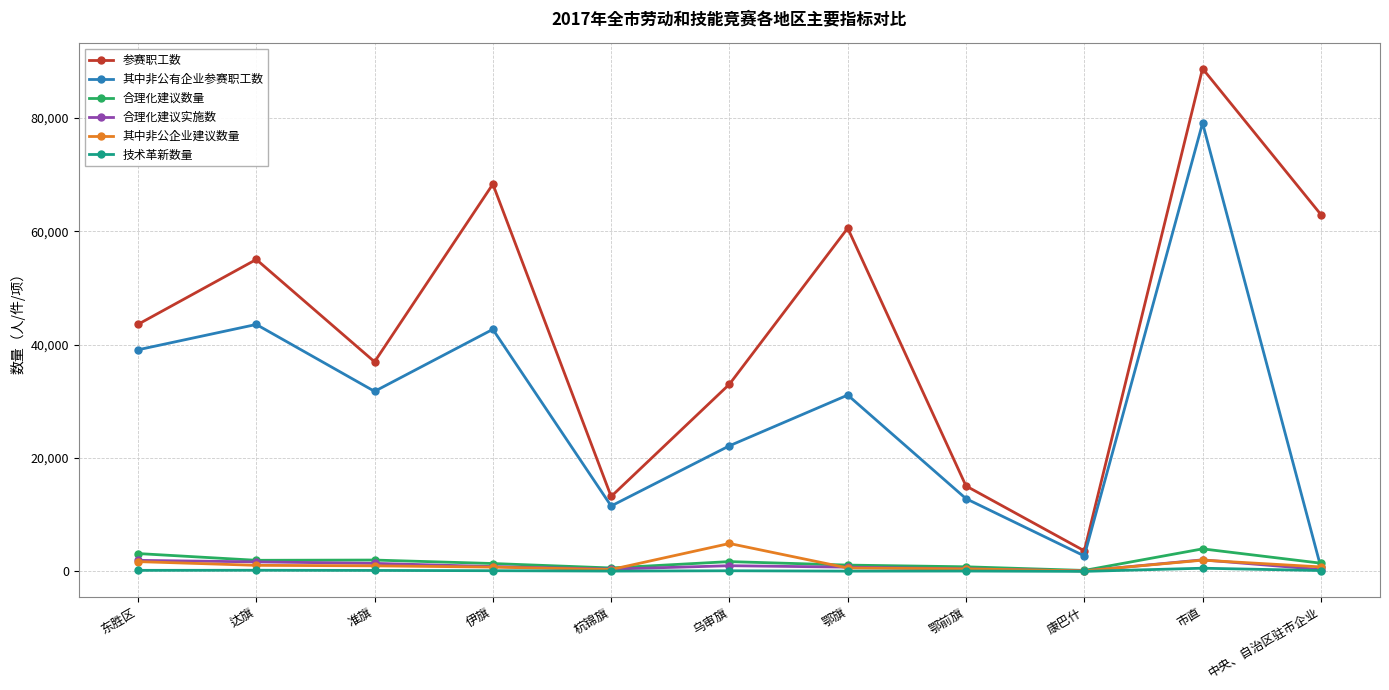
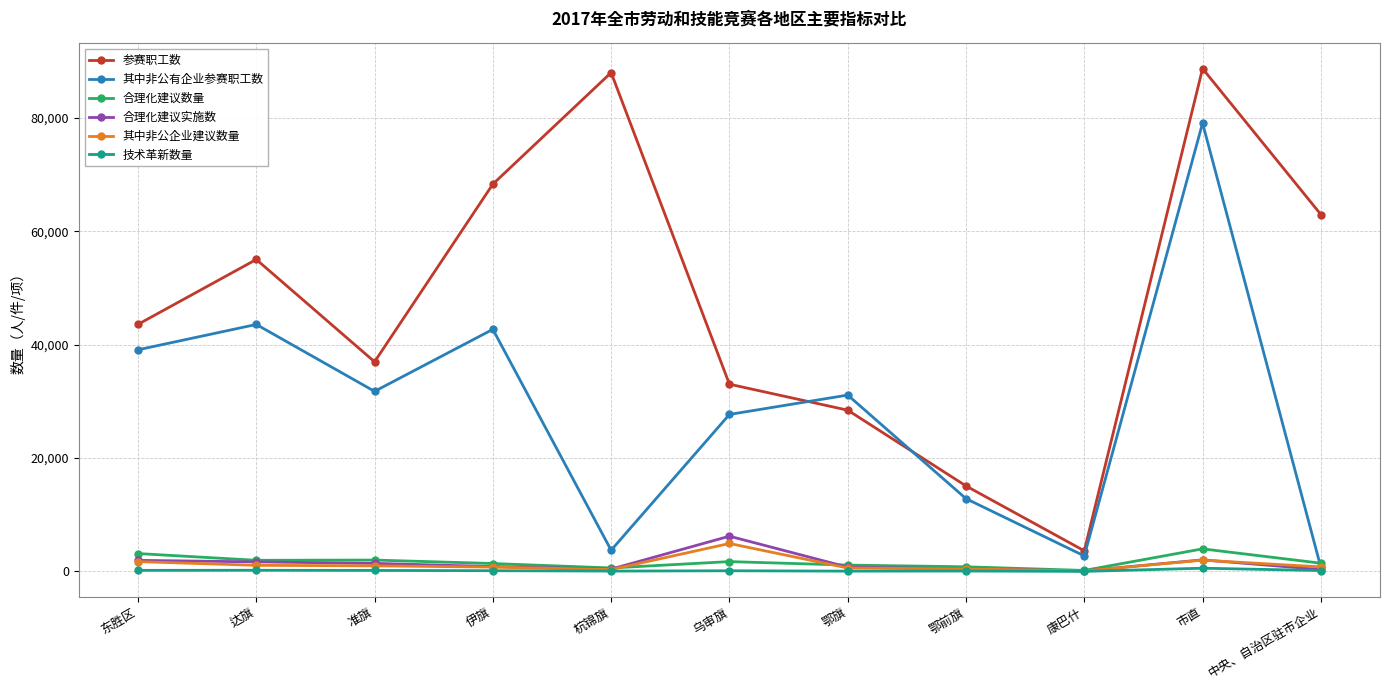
参赛职工数, 杭锦旗: 13,000 -> 88,000
其中非公有企业参赛职工数, 杭锦旗: 12,000 -> 4,000
其中非公有企业参赛职工数, 乌审旗: 22,000 -> 28,000
合理化建议实施数, 乌审旗: 1,000 -> 6,000
参赛职工数, 鄂旗: 61,000 -> 28,000
